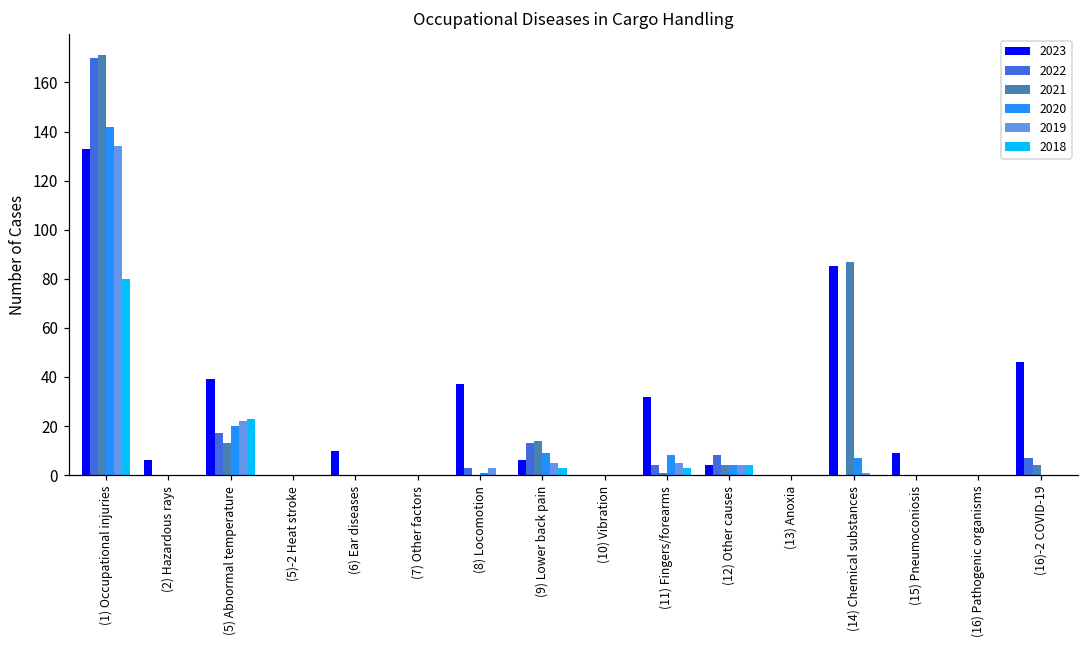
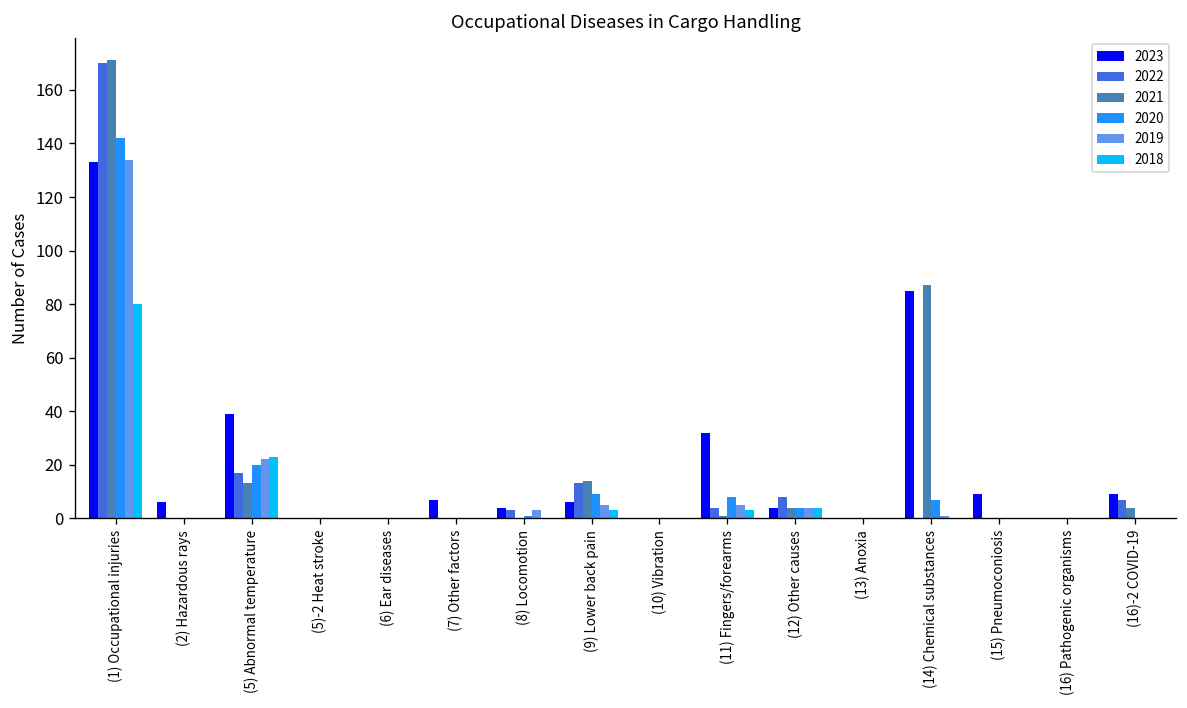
2023, (6) Ear diseases: 10 -> 0
2023, (7) Other factors: 0 -> 7
2023, (8) Locomotion: 37 -> 4
2023, (16)-2 COVID-19: 46 -> 9
